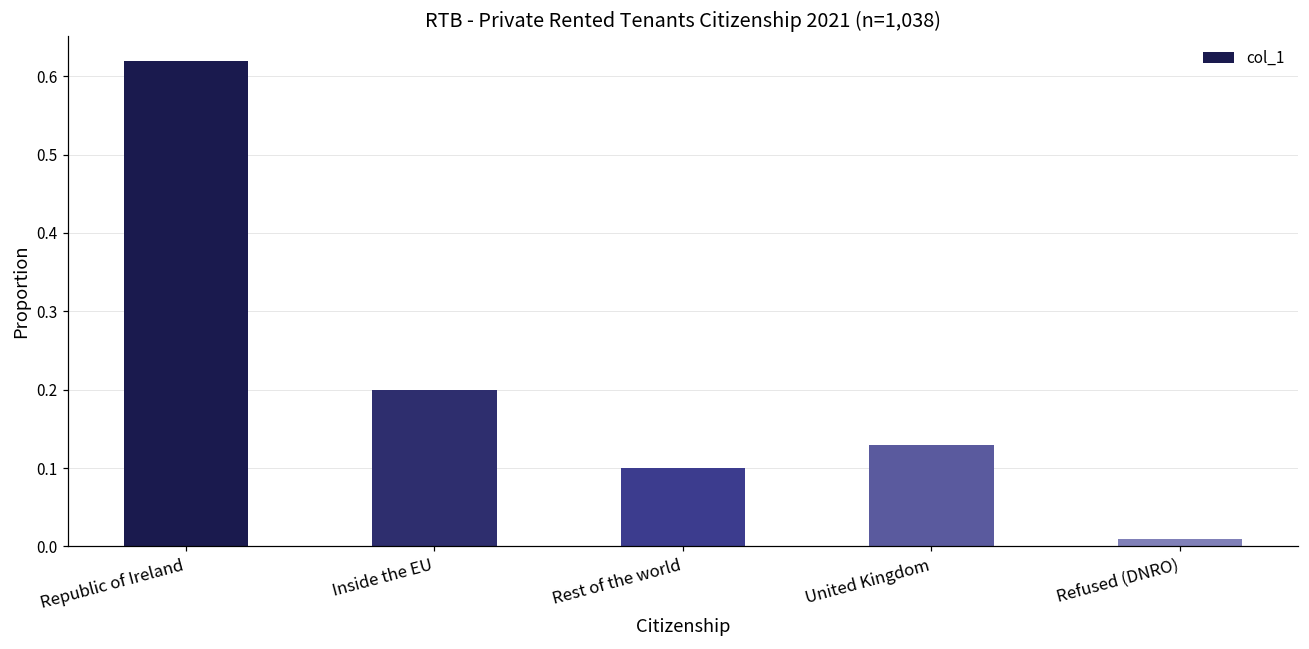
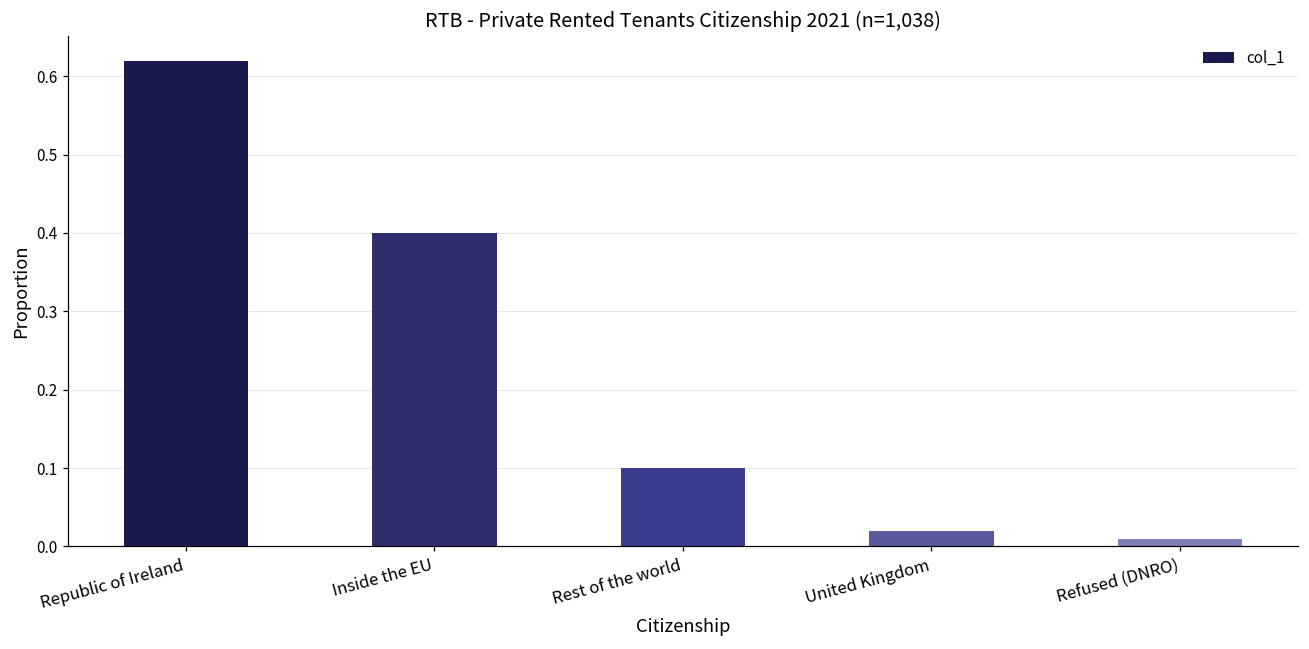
Inside the EU: 0.2 -> 0.4
United Kingdom: 0.13 -> 0.02
